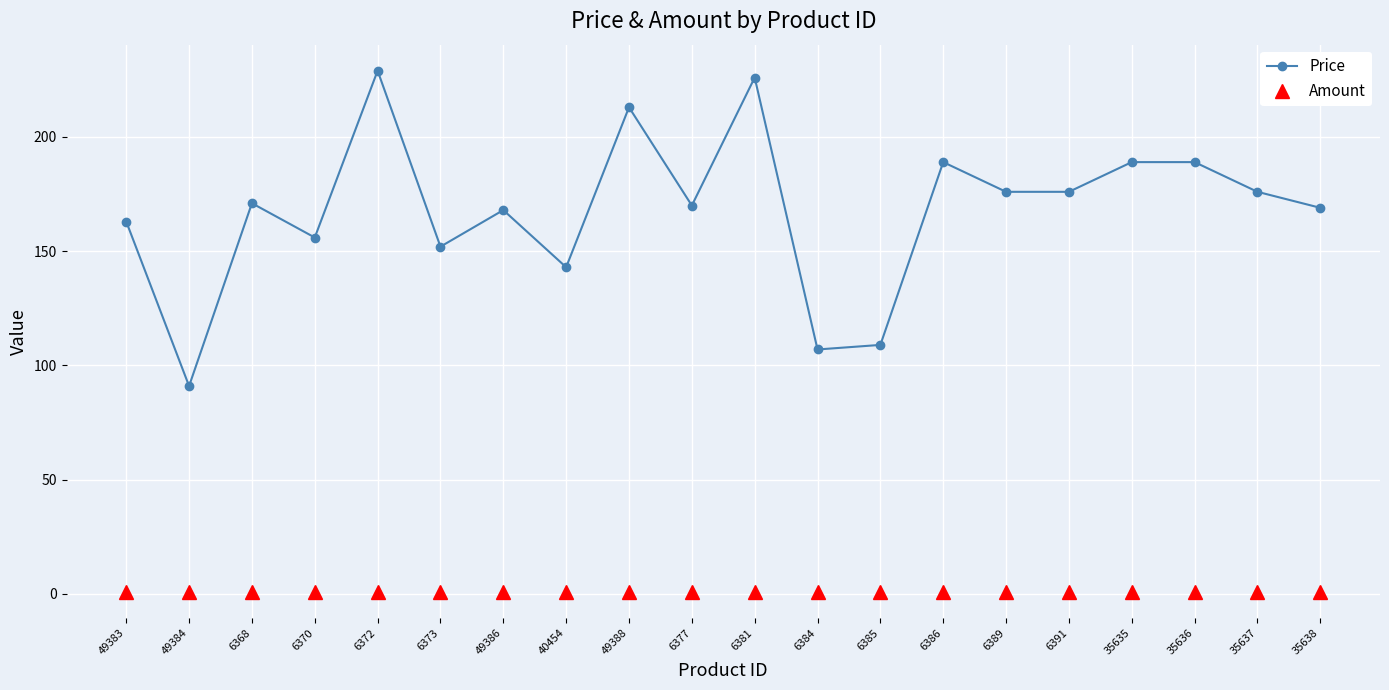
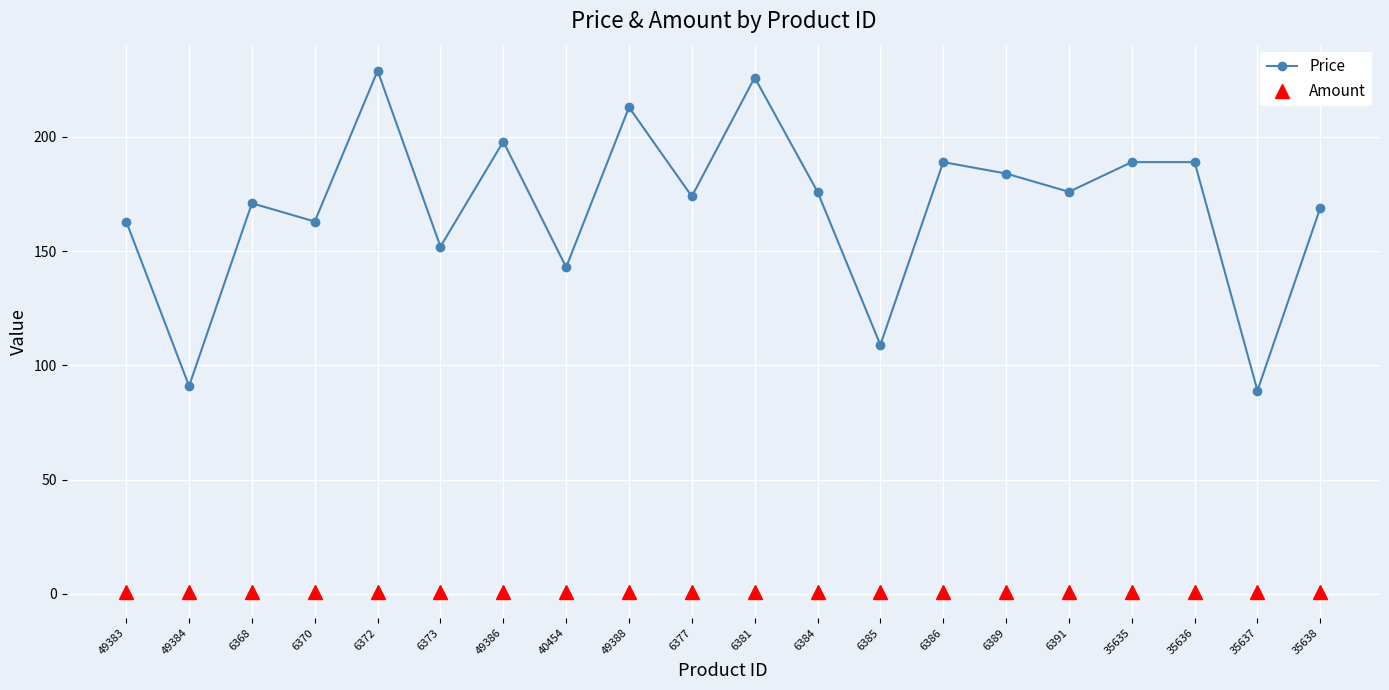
Price, 6370: 156 -> 163
Price, 49386: 168 -> 198
Price, 6377: 170 -> 174
Price, 6384: 107 -> 176
Price, 6389: 176 -> 184
Price, 35637: 176 -> 89
